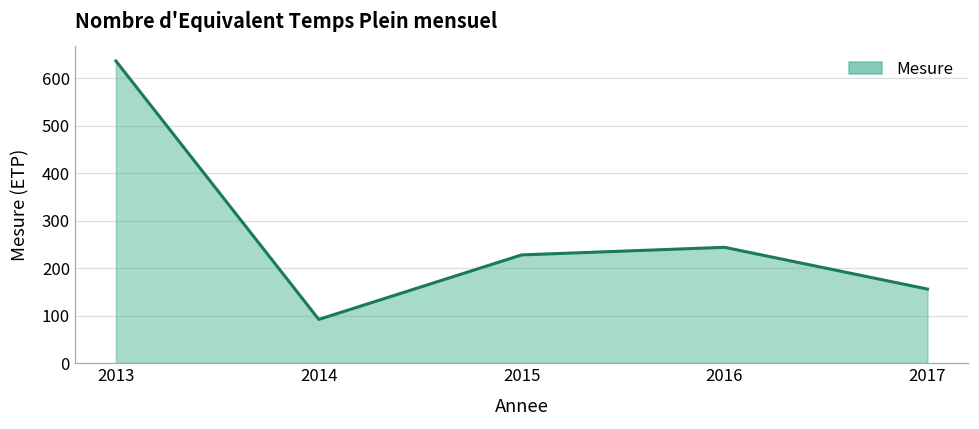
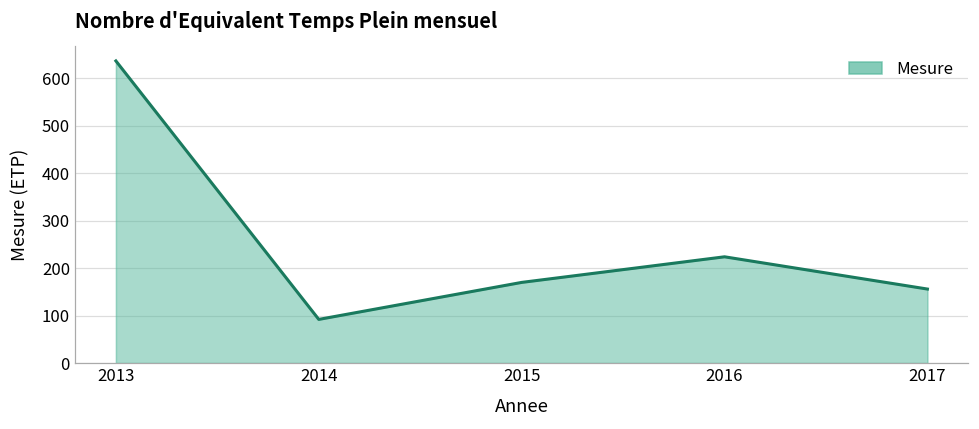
2015: 230 -> 170
2016: 240 -> 220
